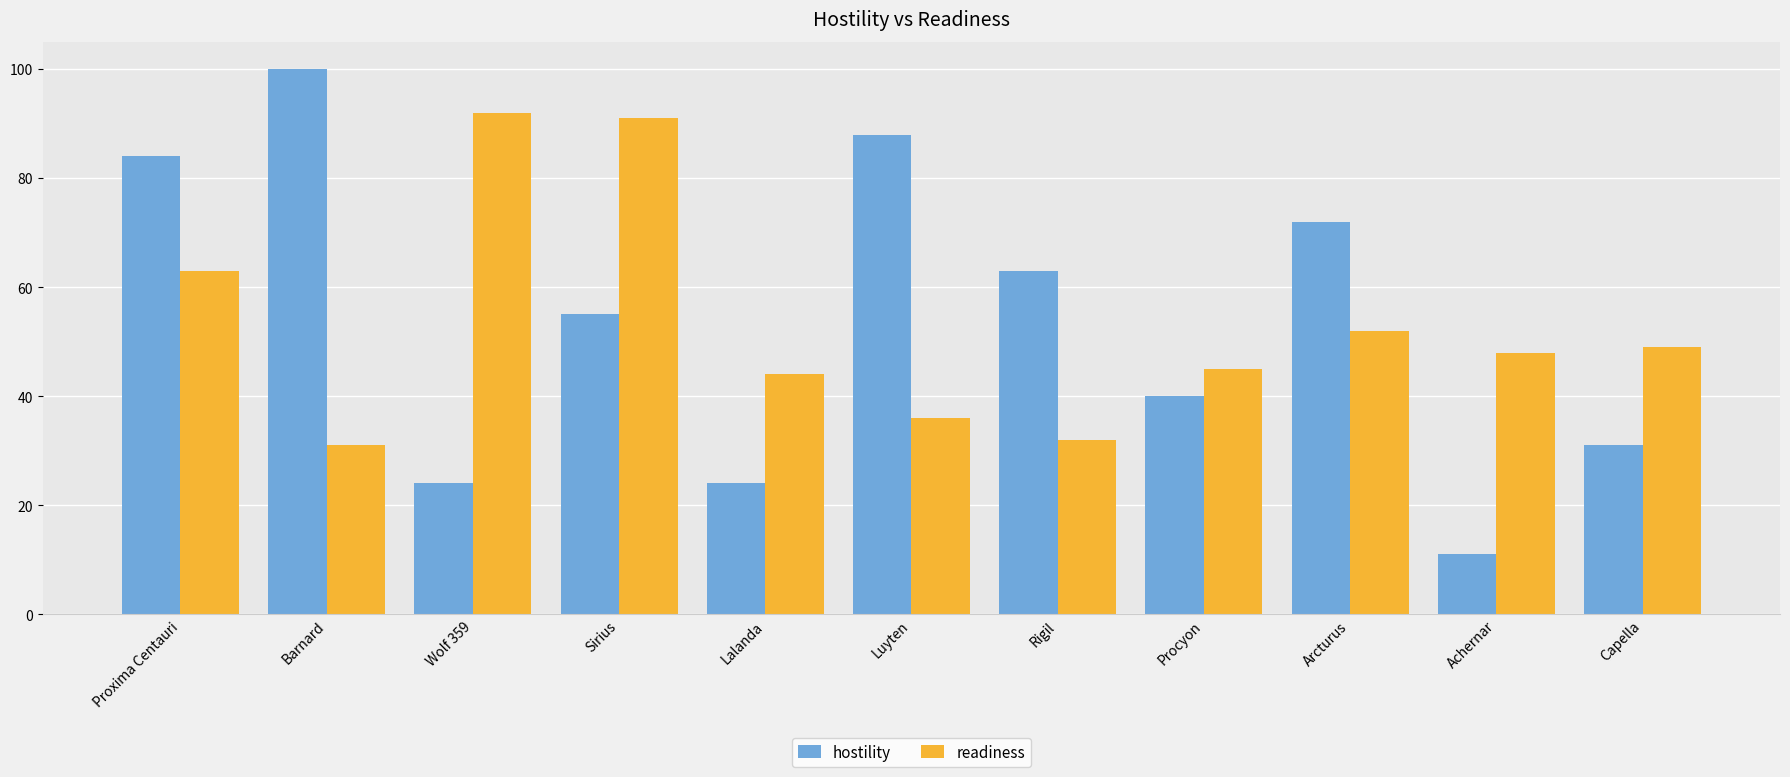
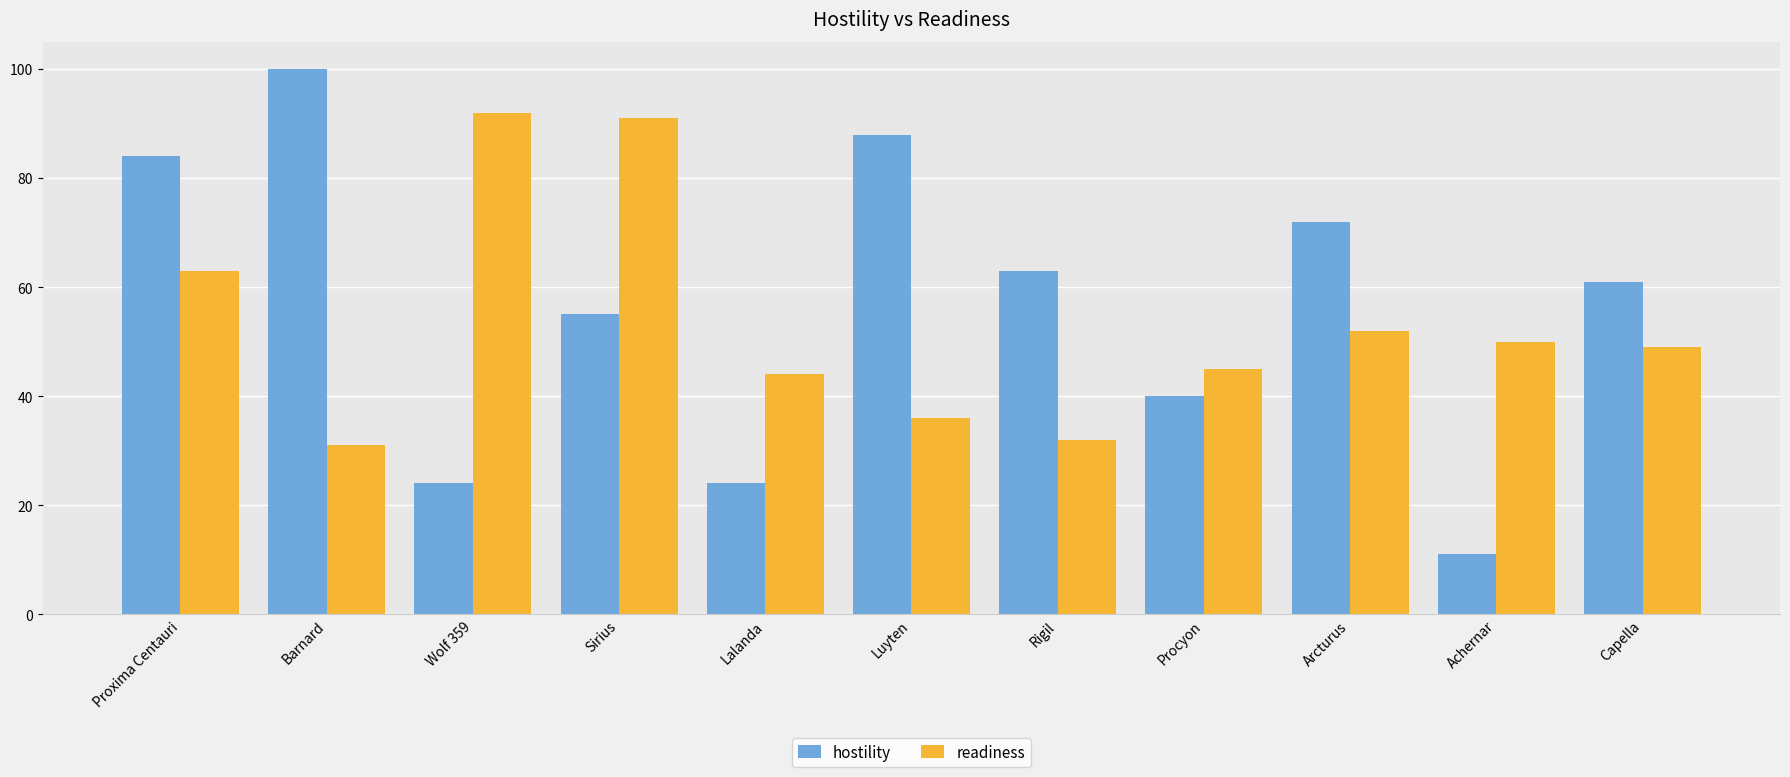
readiness, Achernar: 48 -> 50
hostility, Capella: 31 -> 61
